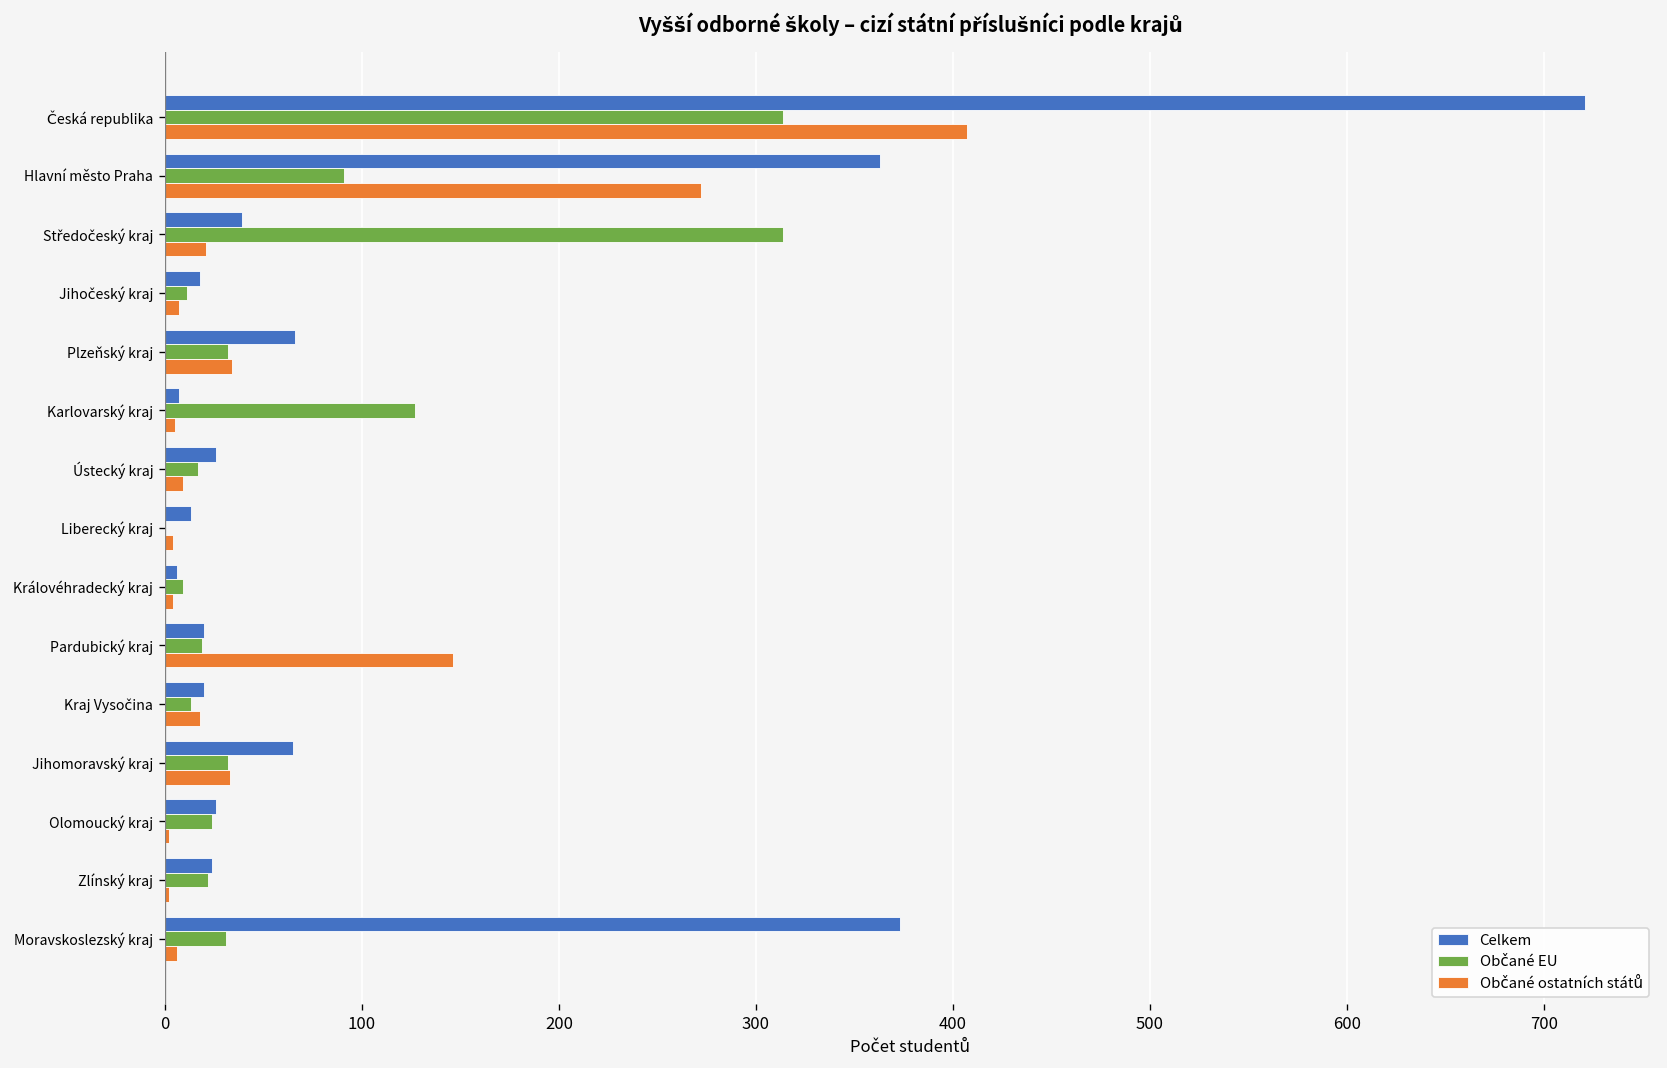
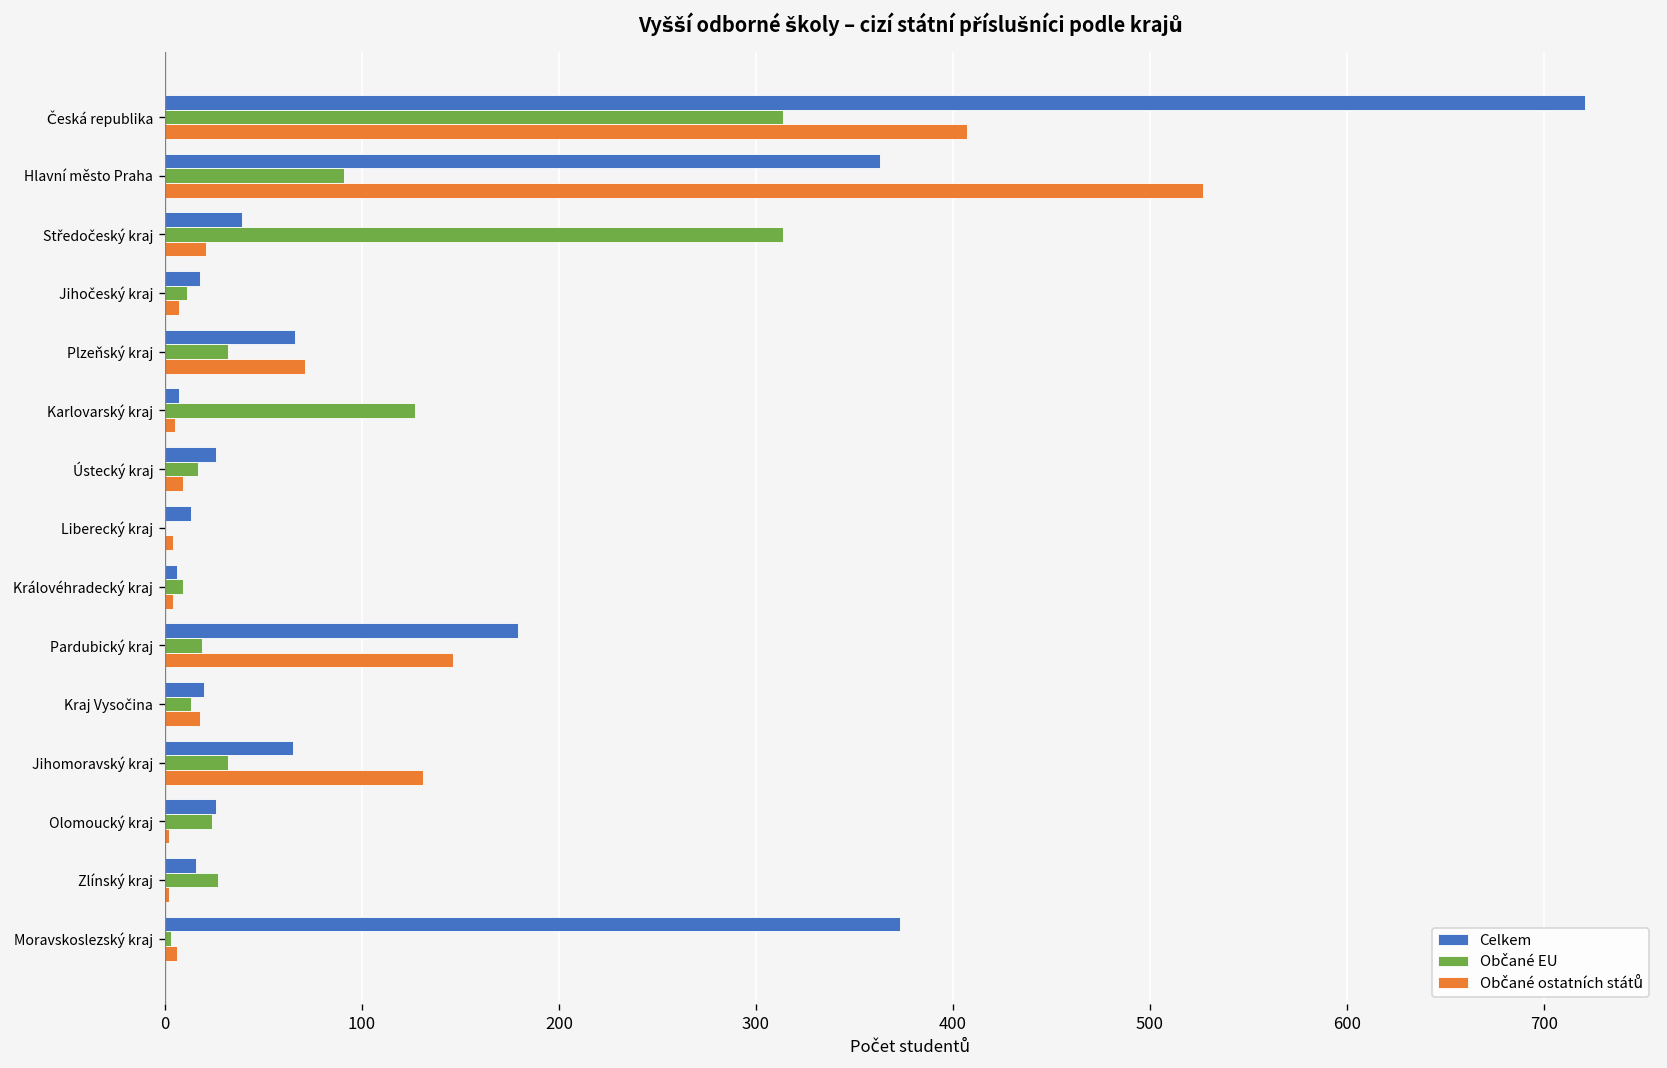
Občané ostatních států, Hlavní město Praha: 272 -> 527
Občané ostatních států, Plzeňský kraj: 34 -> 71
Celkem, Pardubický kraj: 20 -> 179
Občané ostatních států, Jihomoravský kraj: 33 -> 131
Celkem, Zlínský kraj: 24 -> 16
Občané EU, Zlínský kraj: 22 -> 27
Občané EU, Moravskoslezský kraj: 31 -> 3
